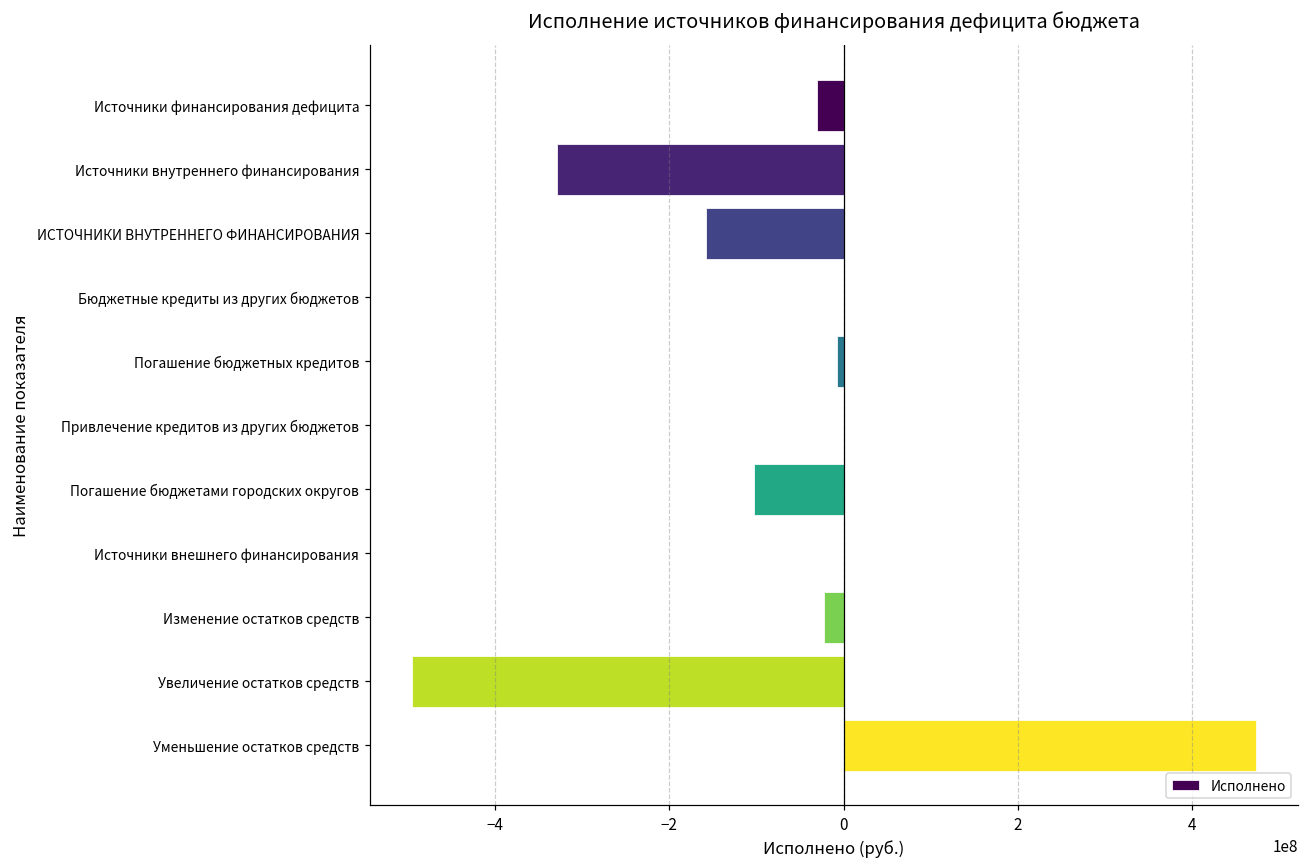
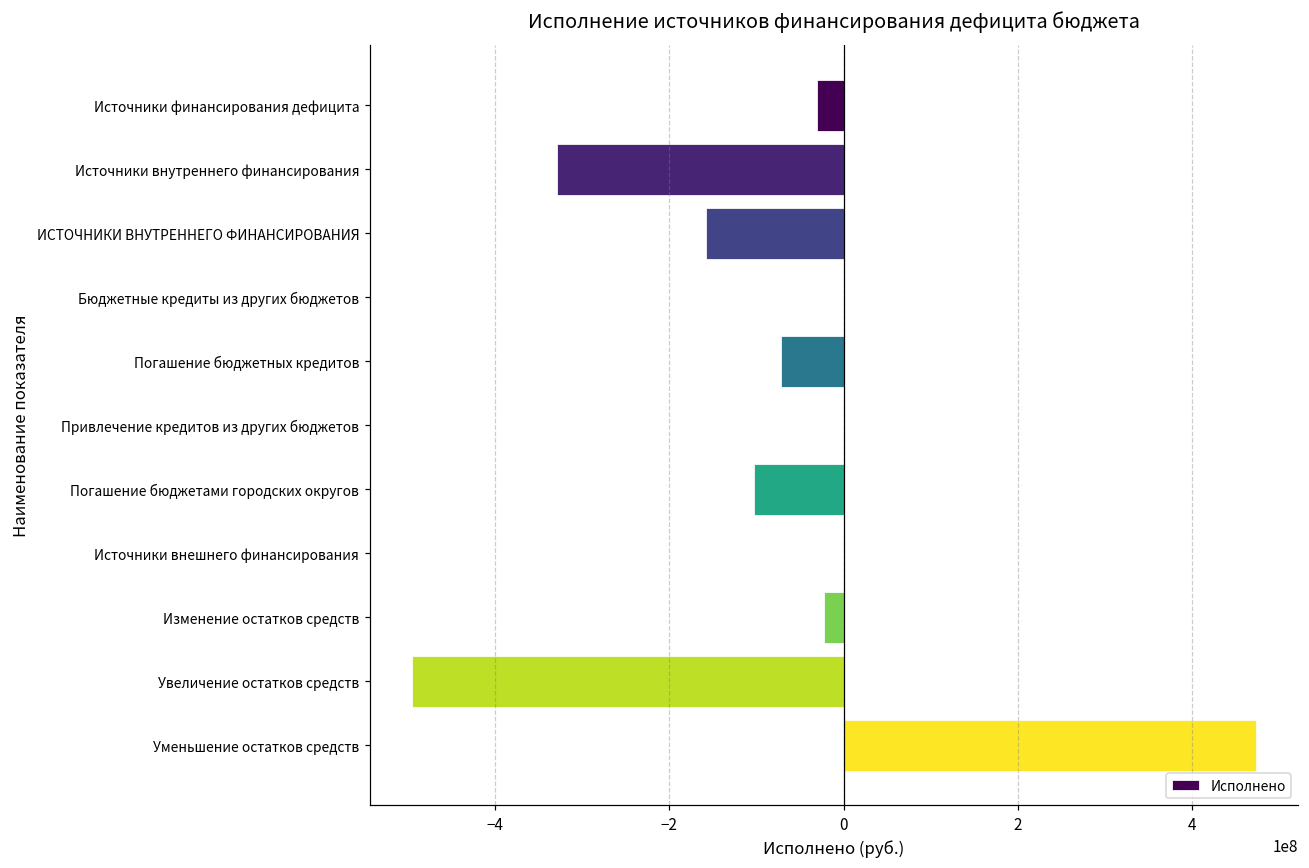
Погашение бюджетных кредитов: -10000000 -> -70000000
